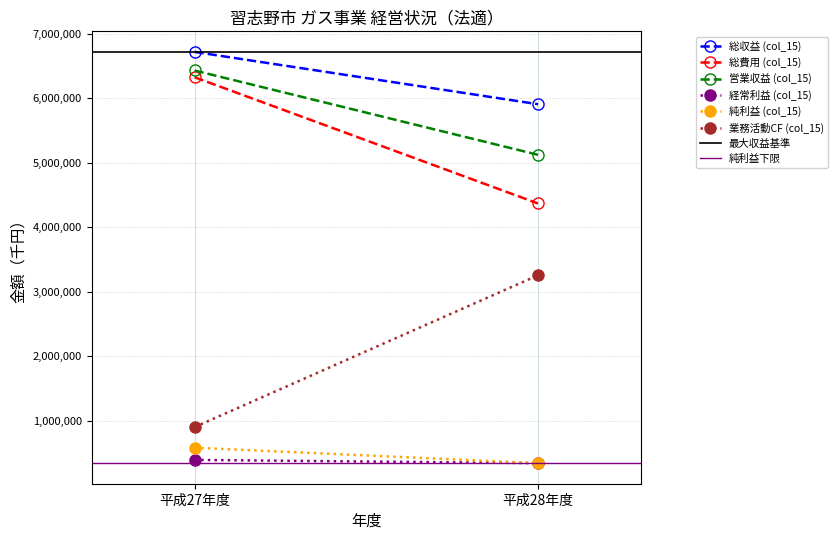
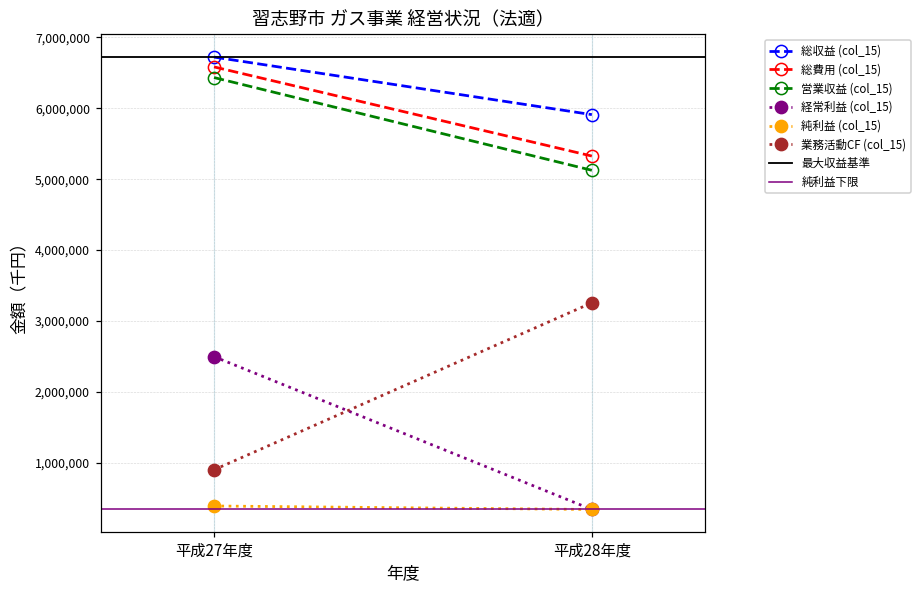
総費用 (col_15), 平成27年度: 6,300,000 -> 6,600,000
経常利益 (col_15), 平成27年度: 400,000 -> 2,500,000
純利益 (col_15), 平成27年度: 600,000 -> 400,000
総費用 (col_15), 平成28年度: 4,400,000 -> 5,300,000
